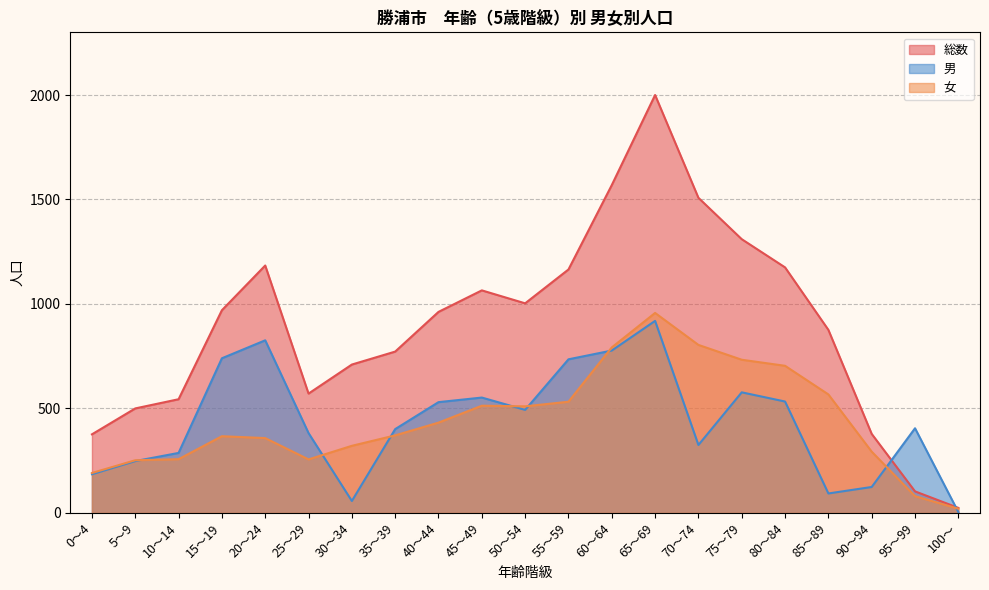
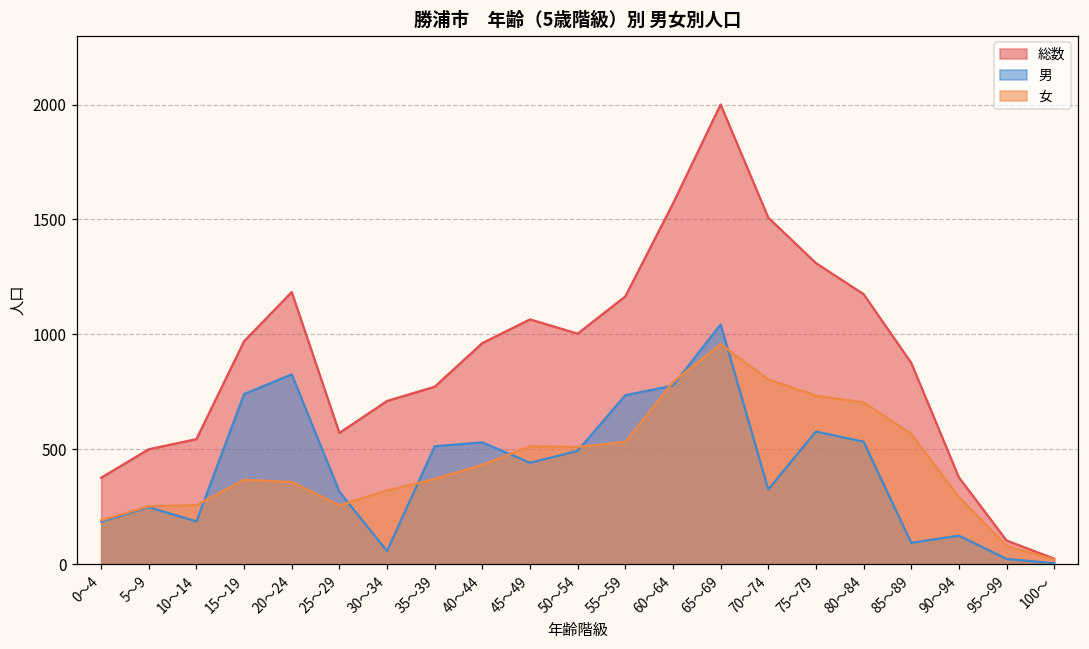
男, 10～14: 290 -> 190
男, 25～29: 380 -> 320
男, 35～39: 400 -> 510
男, 45～49: 550 -> 440
男, 65～69: 920 -> 1040
男, 95～99: 410 -> 20
